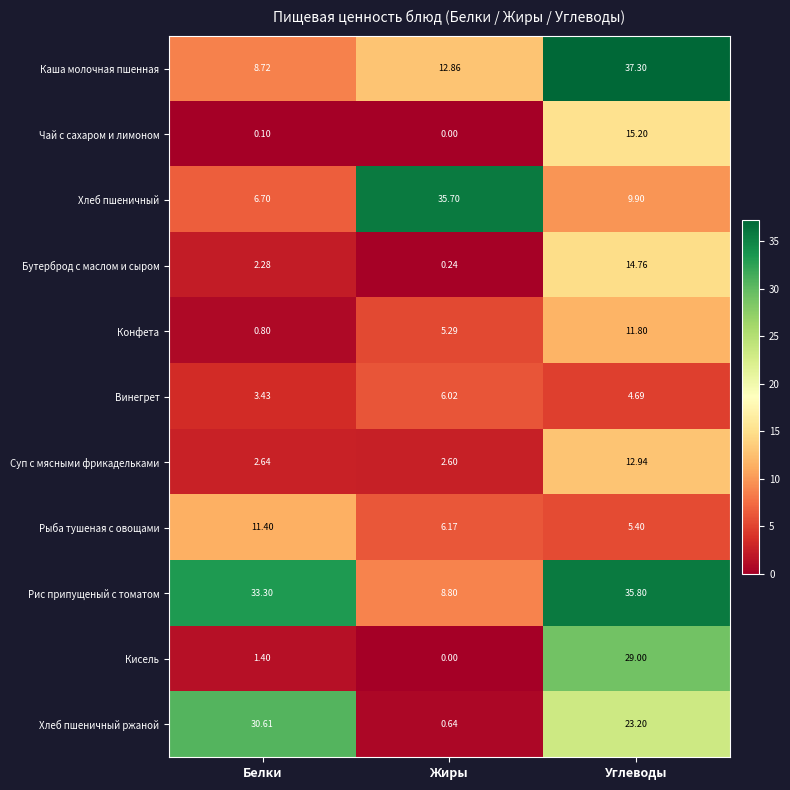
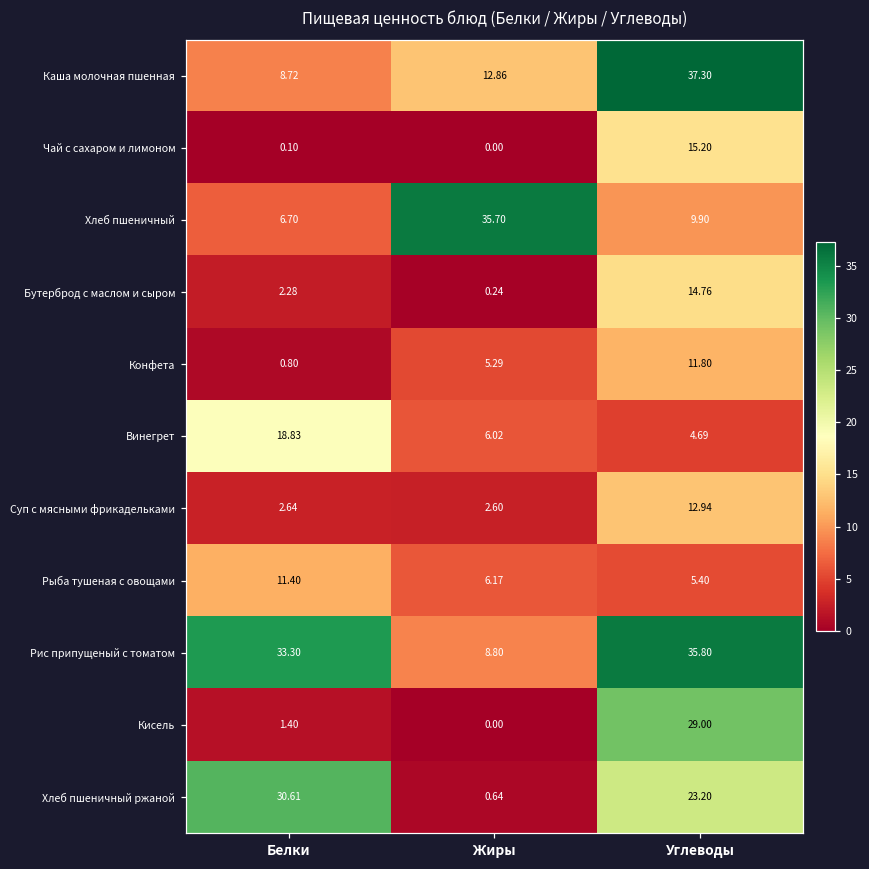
Винегрет, Белки: 3.43 -> 18.83
